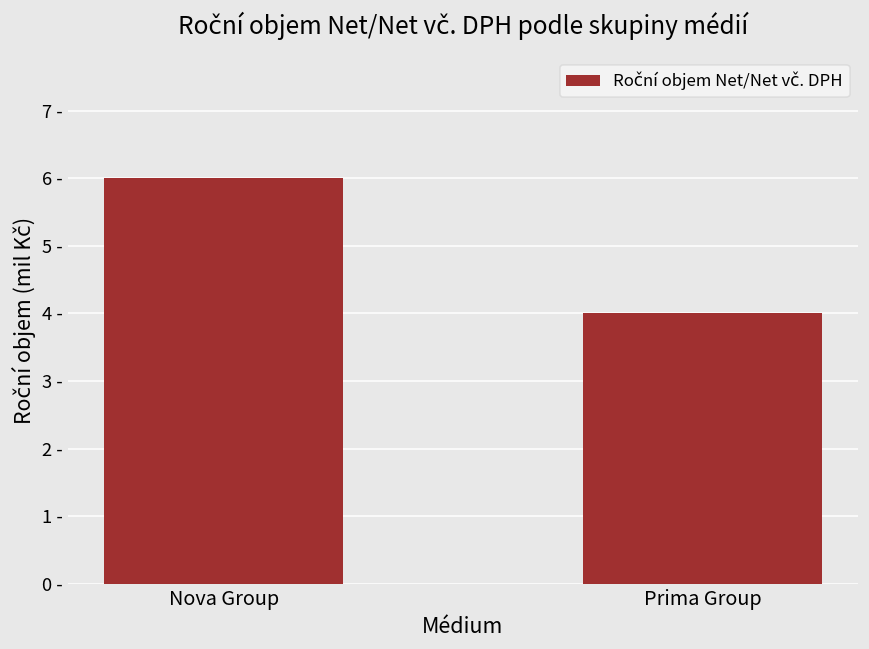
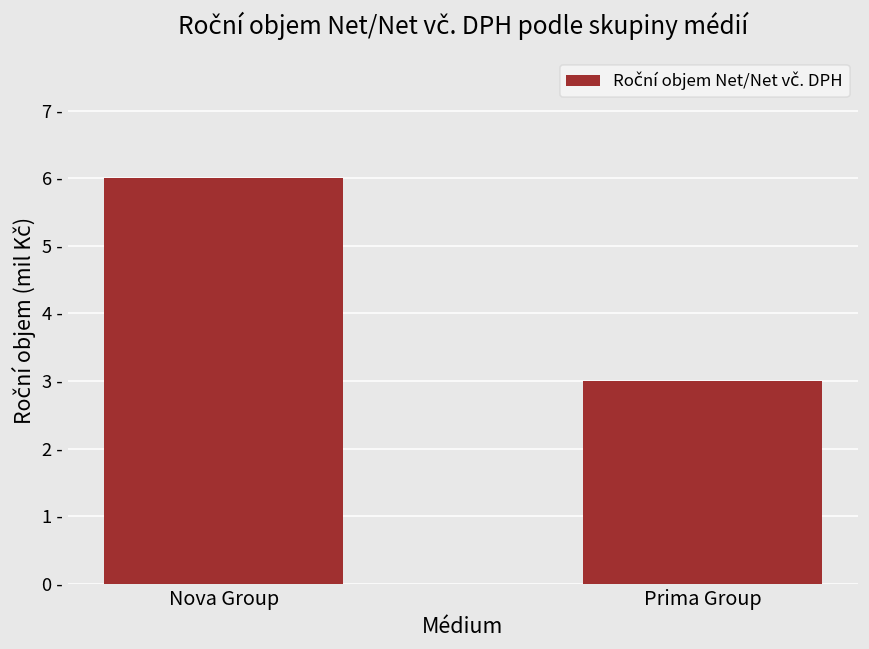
Prima Group: 4 - -> 3 -
